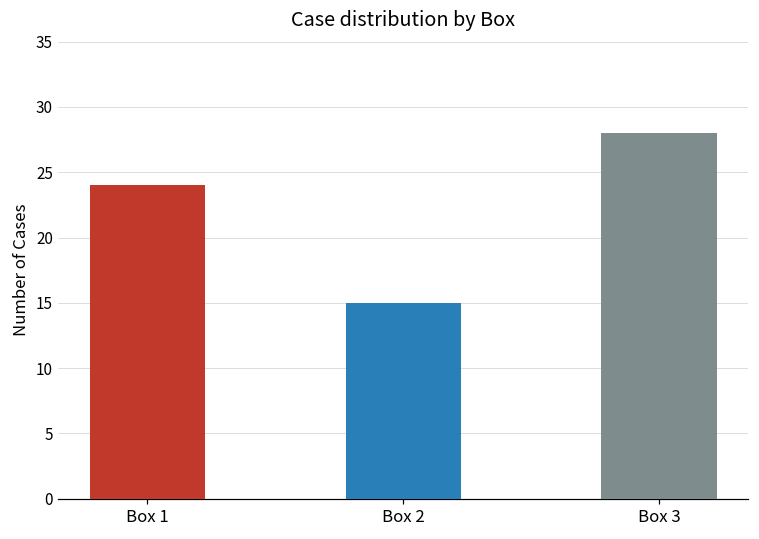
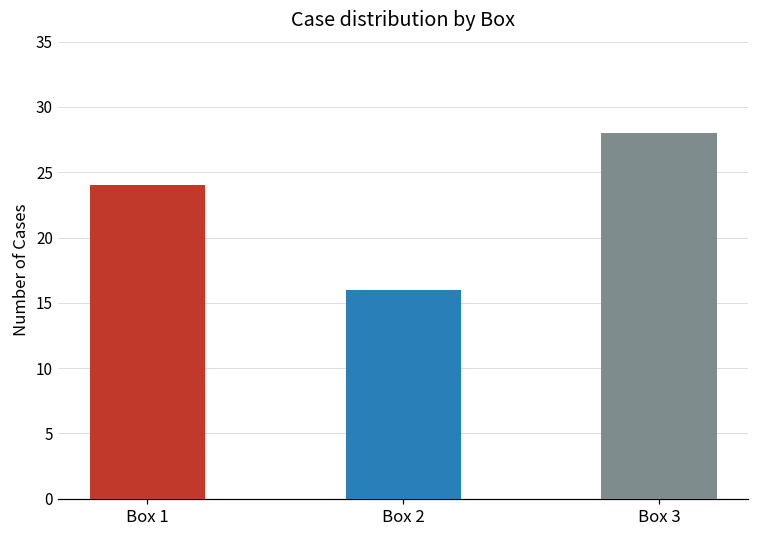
Box 2: 15 -> 16
